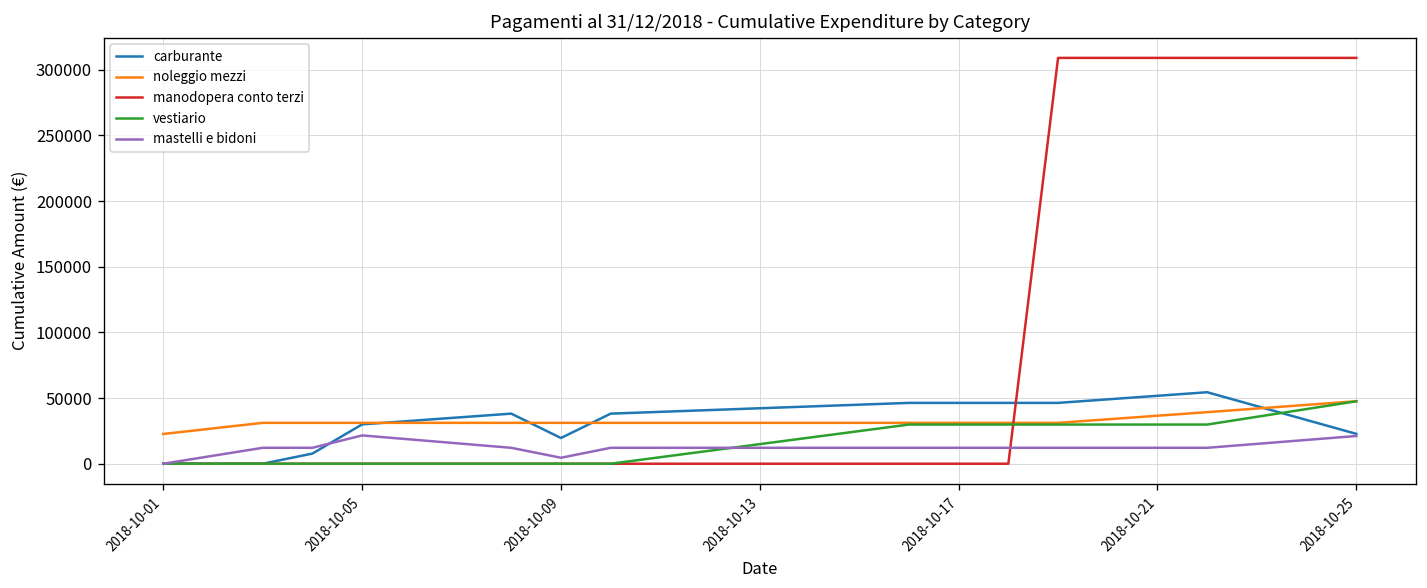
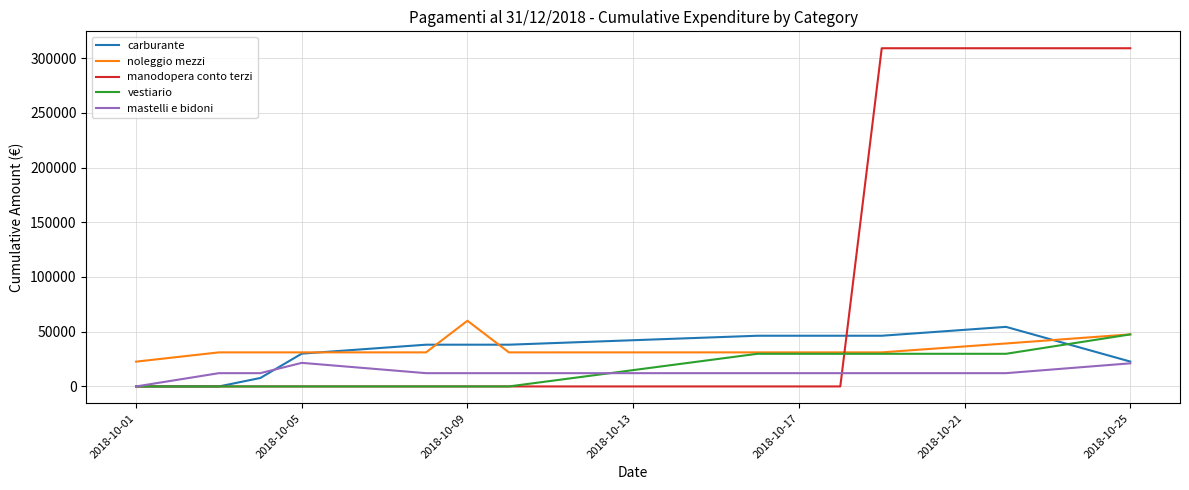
carburante, 2018-10-09: 20000 -> 38000
noleggio mezzi, 2018-10-09: 31000 -> 60000
mastelli e bidoni, 2018-10-09: 5000 -> 12000
